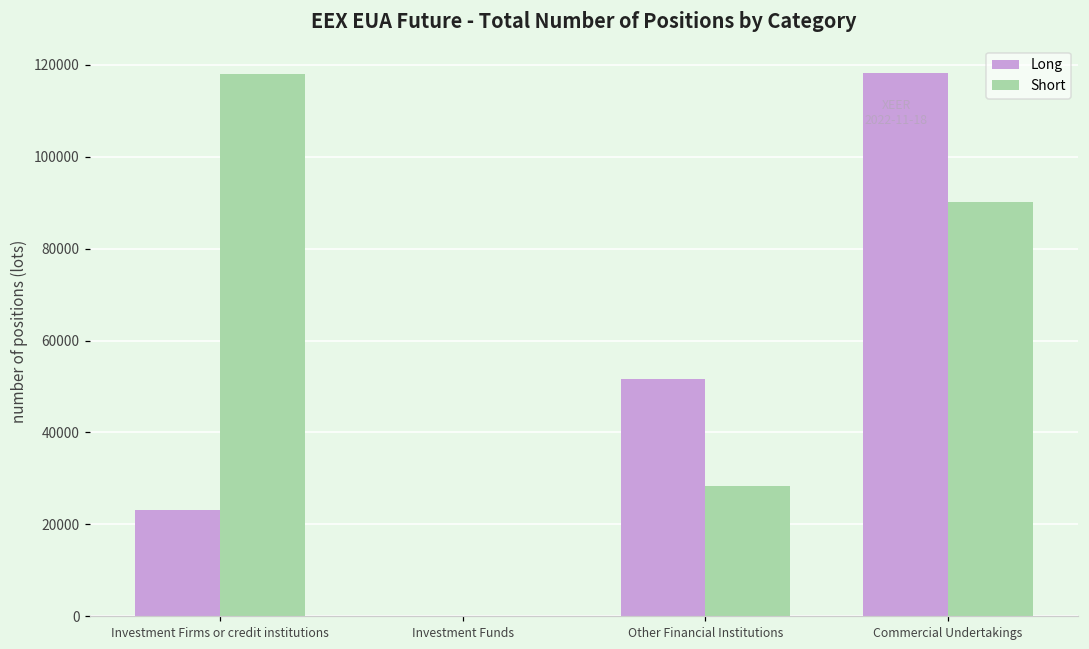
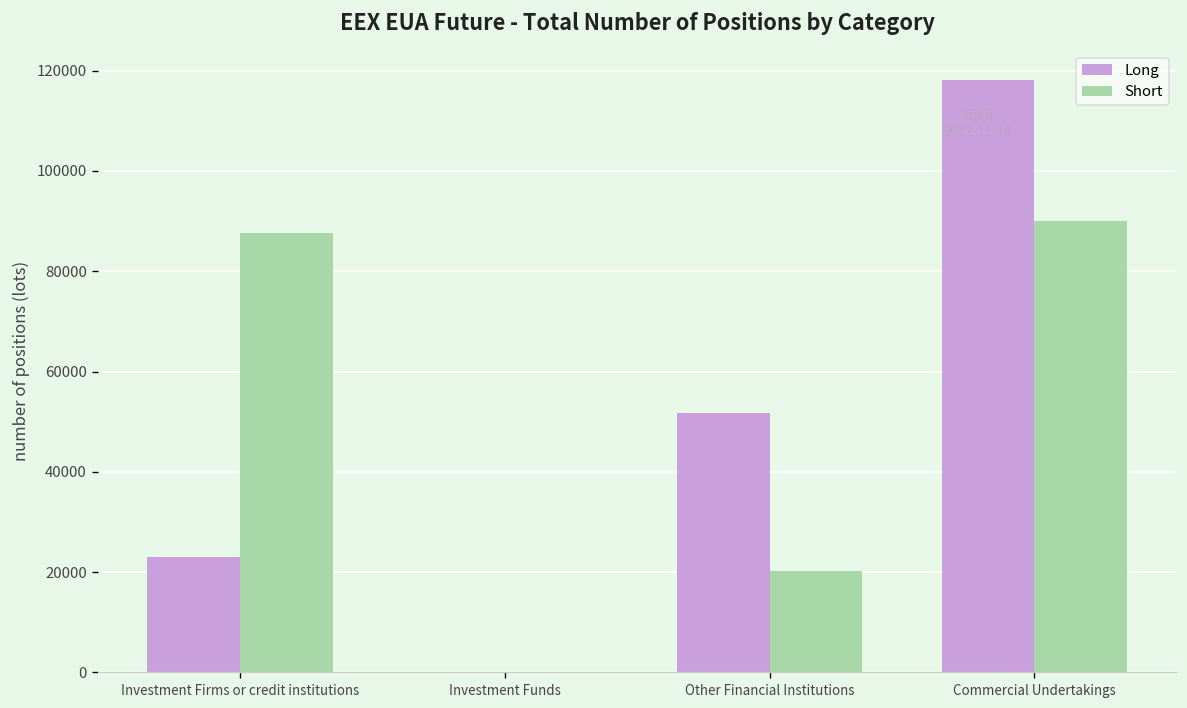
Short, Investment Firms or credit institutions: 118000 -> 88000
Short, Other Financial Institutions: 28000 -> 20000
